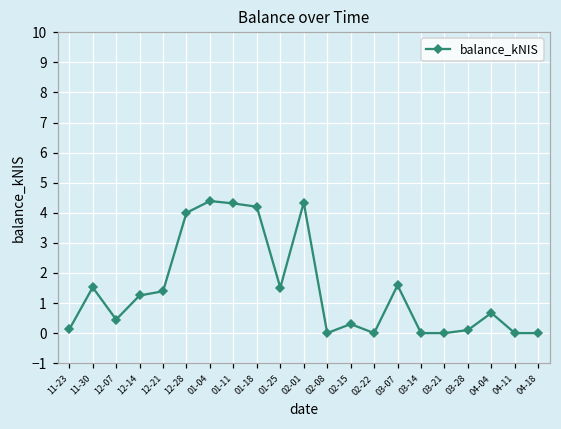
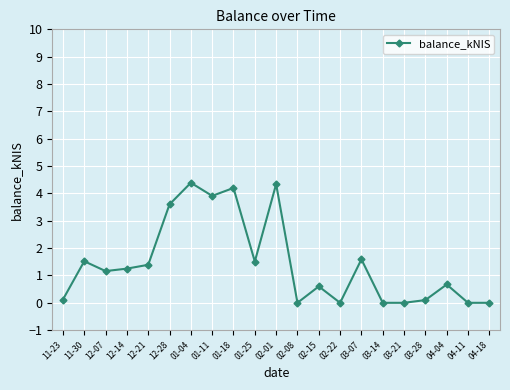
12-07: 0.5 -> 1.2
12-28: 4.0 -> 3.6
01-11: 4.3 -> 3.9
02-15: 0.3 -> 0.6
